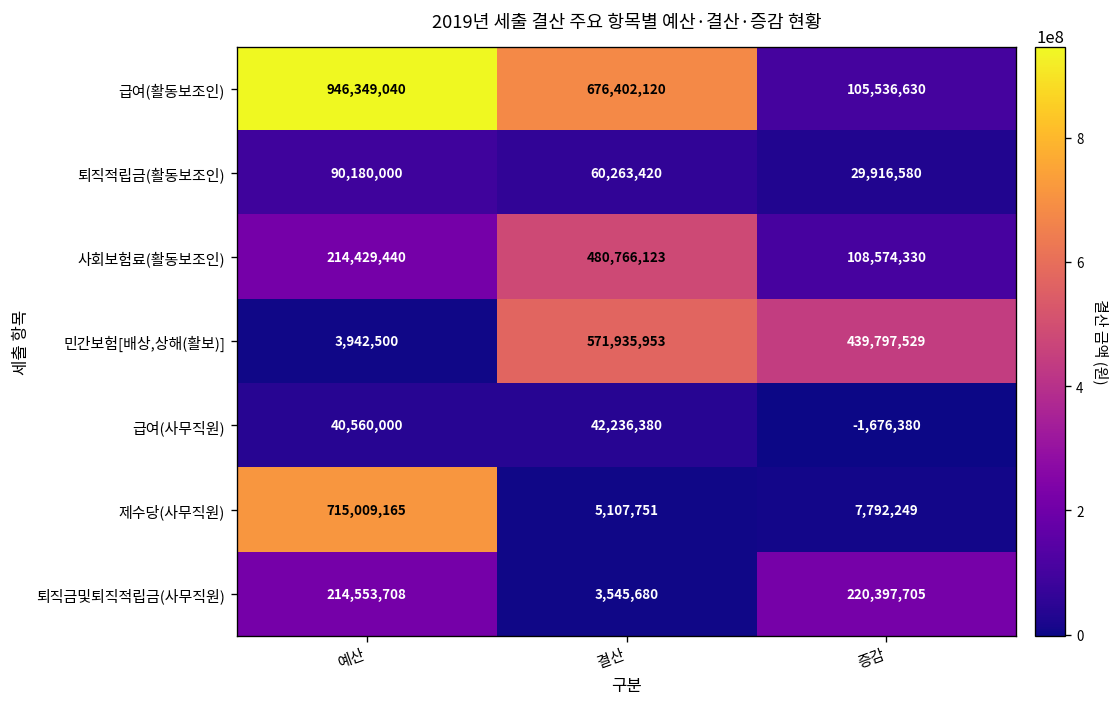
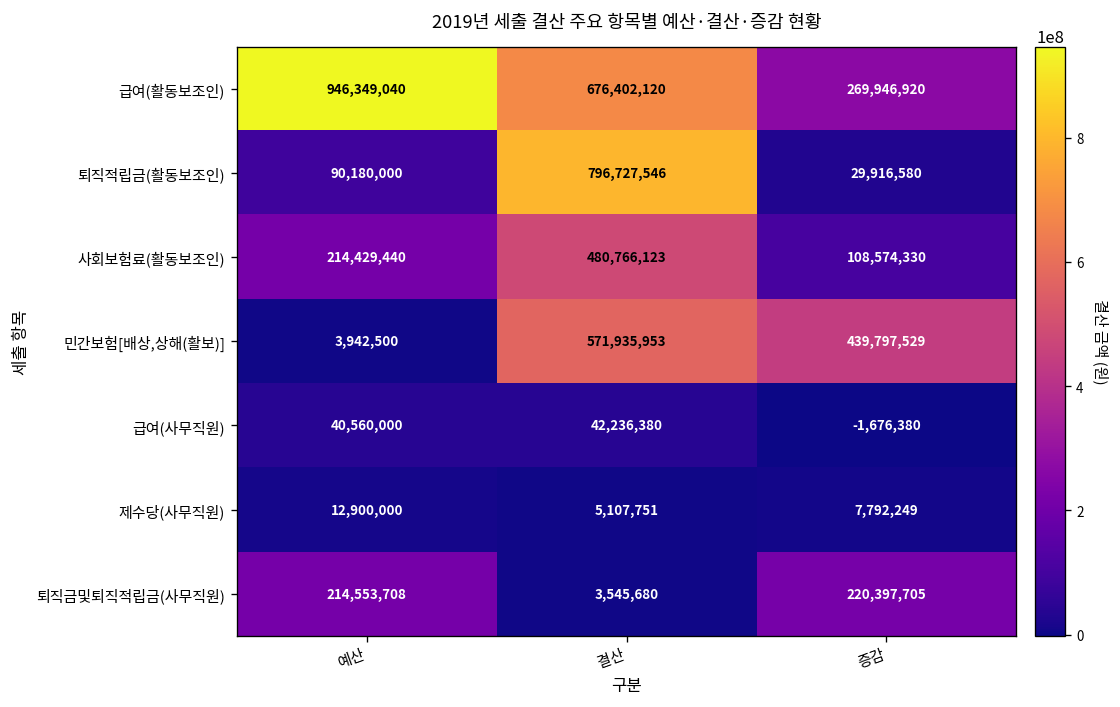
급여(활동보조인), 증감: 105,536,630 -> 269,946,920
퇴직적립금(활동보조인), 결산: 60,263,420 -> 796,727,546
제수당(사무직원), 예산: 715,009,165 -> 12,900,000
